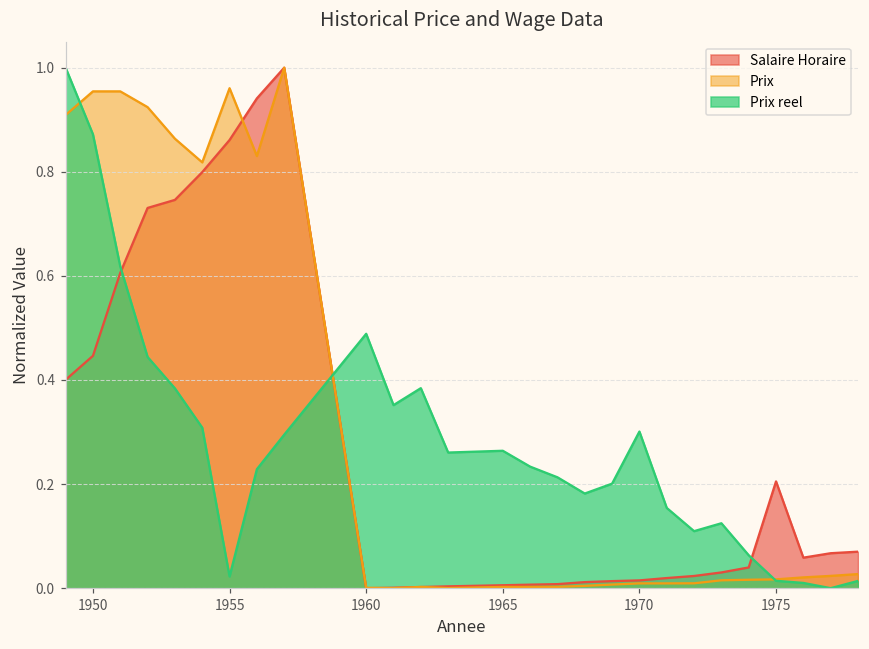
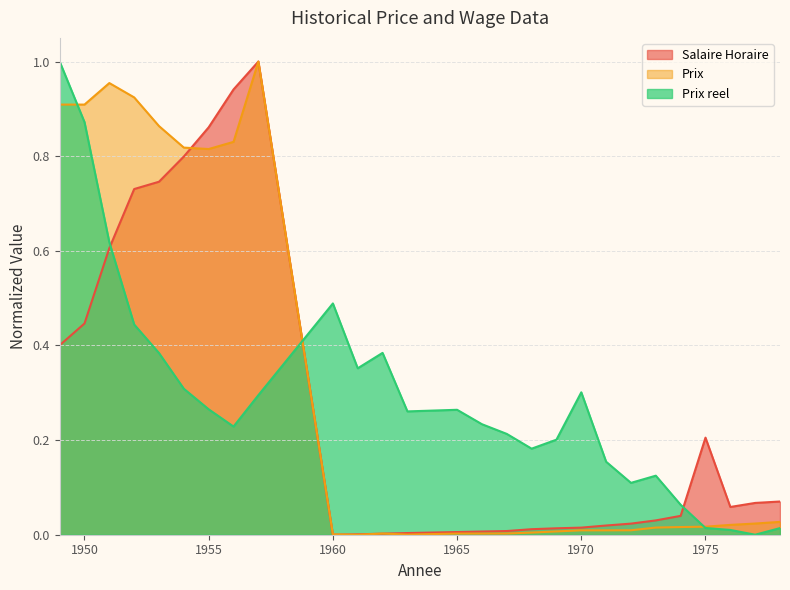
Prix, 1950: 0.95 -> 0.91
Prix, 1955: 0.96 -> 0.82
Prix reel, 1955: 0.02 -> 0.27
